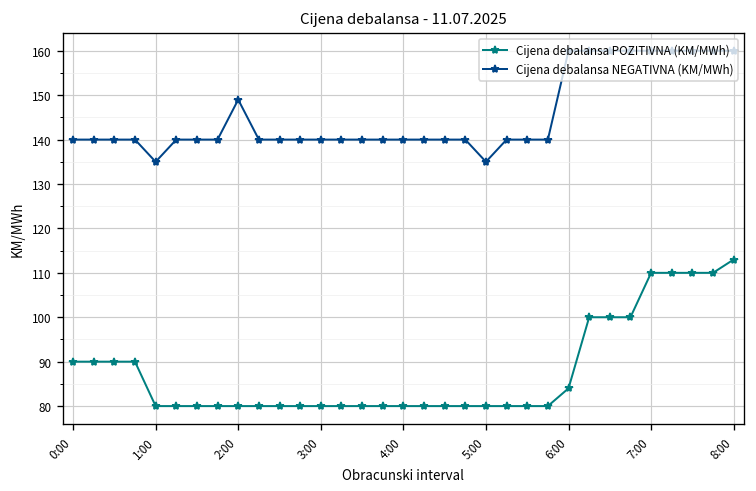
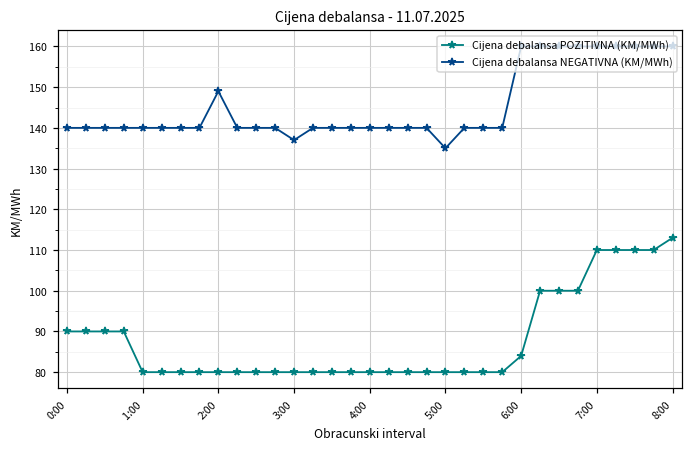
Cijena debalansa NEGATIVNA (KM/MWh), 1:00: 135 -> 140
Cijena debalansa NEGATIVNA (KM/MWh), 3:00: 140 -> 137
